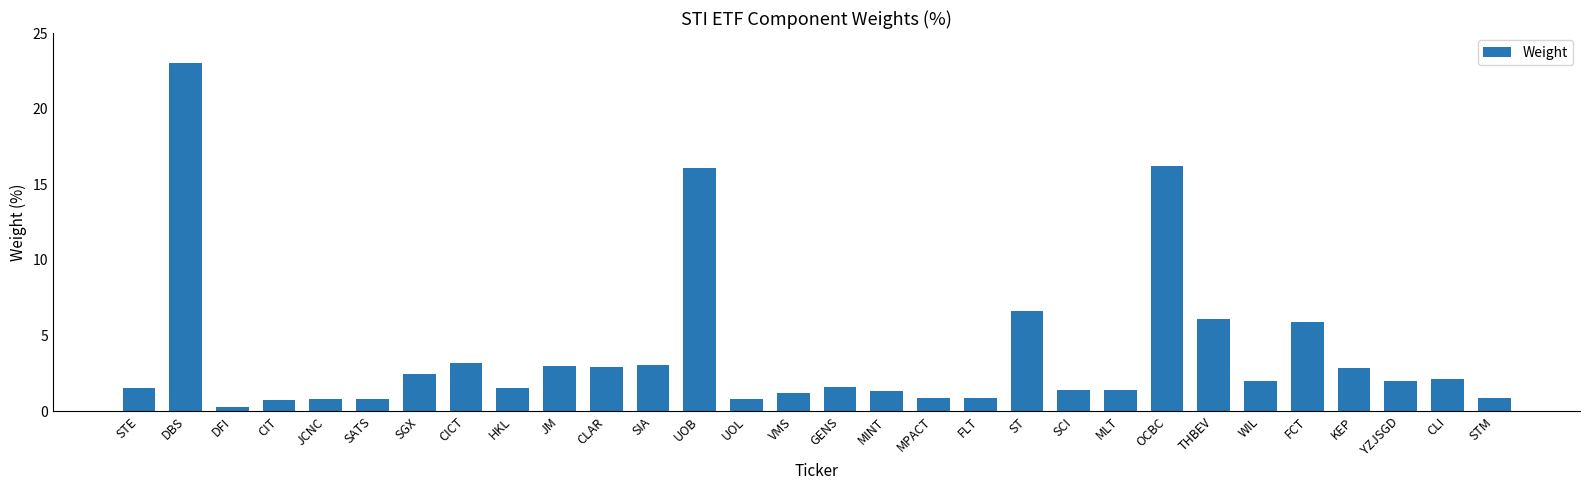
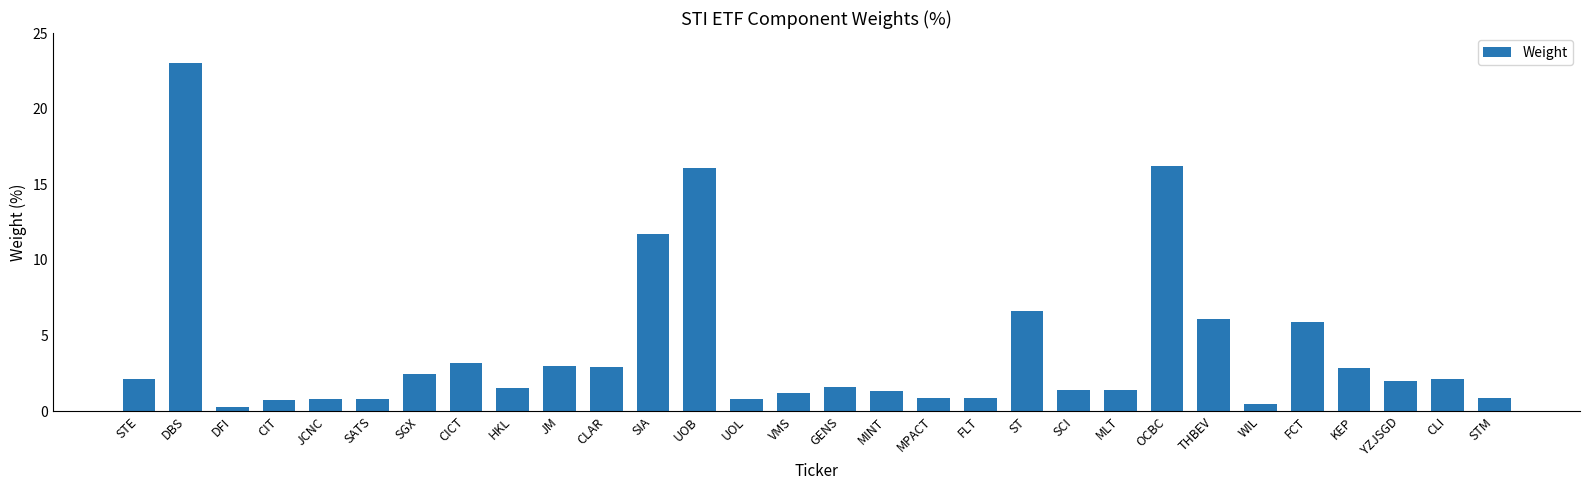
STE: 1.5 -> 2.1
SIA: 3.0 -> 11.7
WIL: 2.0 -> 0.5
